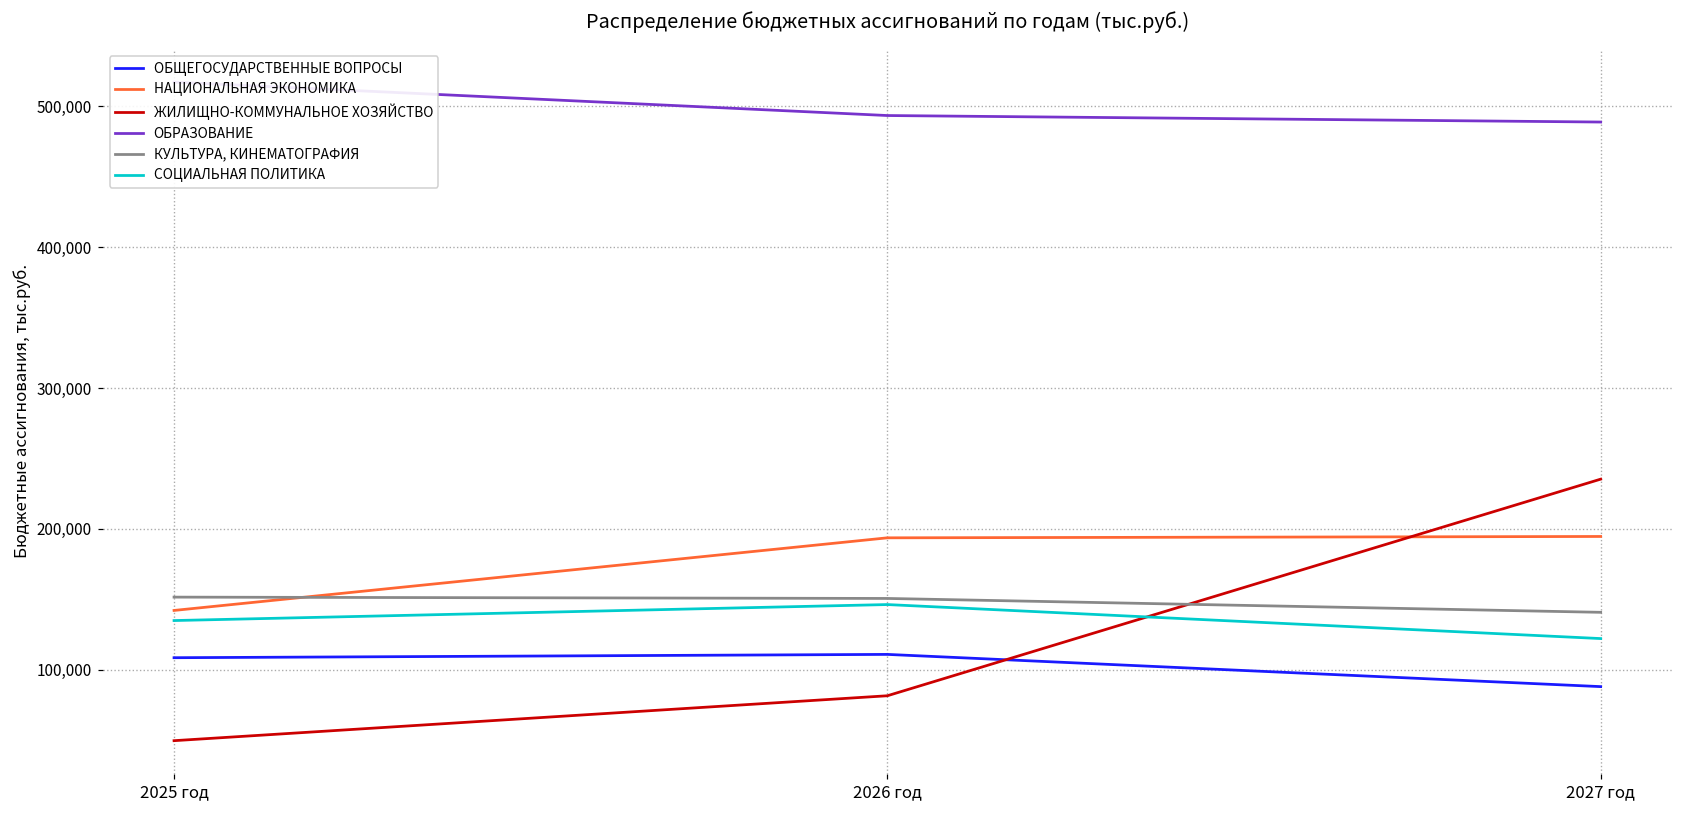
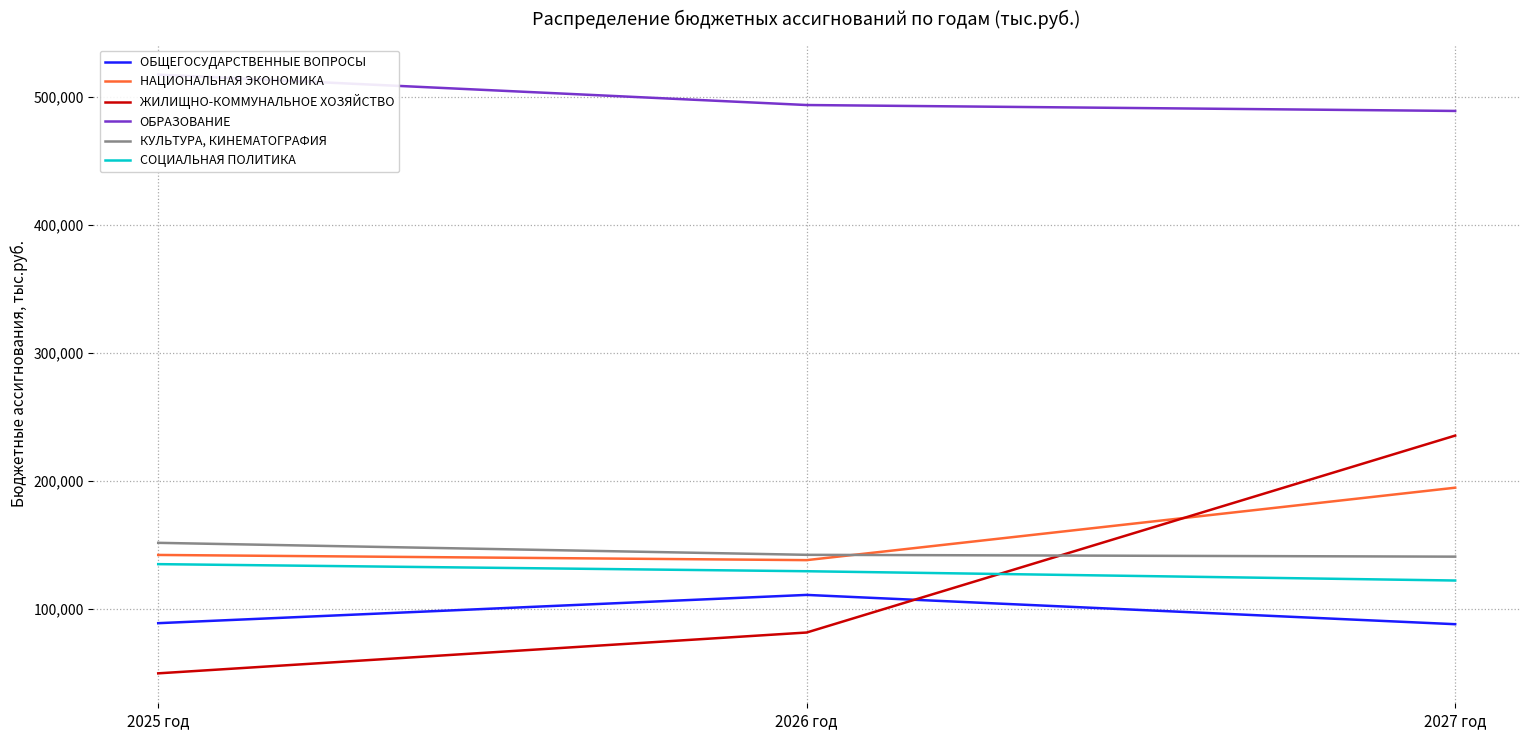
ОБЩЕГОСУДАРСТВЕННЫЕ ВОПРОСЫ, 2025 год: 109,000 -> 89,000
НАЦИОНАЛЬНАЯ ЭКОНОМИКА, 2026 год: 194,000 -> 138,000
КУЛЬТУРА, КИНЕМАТОГРАФИЯ, 2026 год: 151,000 -> 142,000
СОЦИАЛЬНАЯ ПОЛИТИКА, 2026 год: 146,000 -> 129,000
